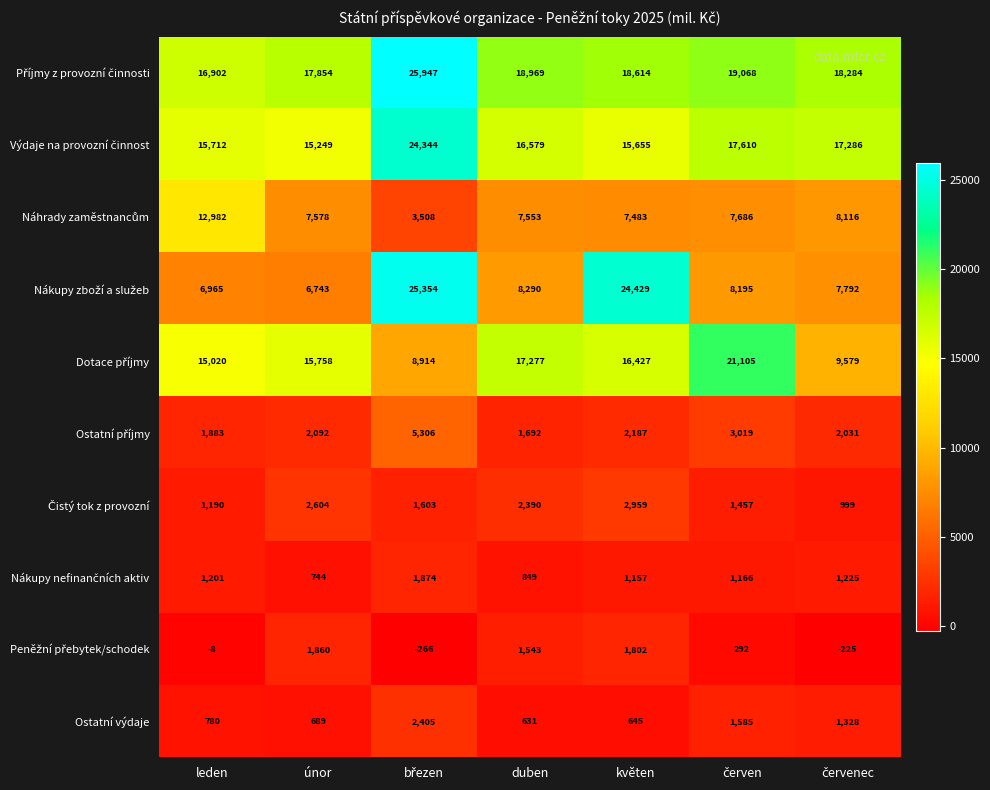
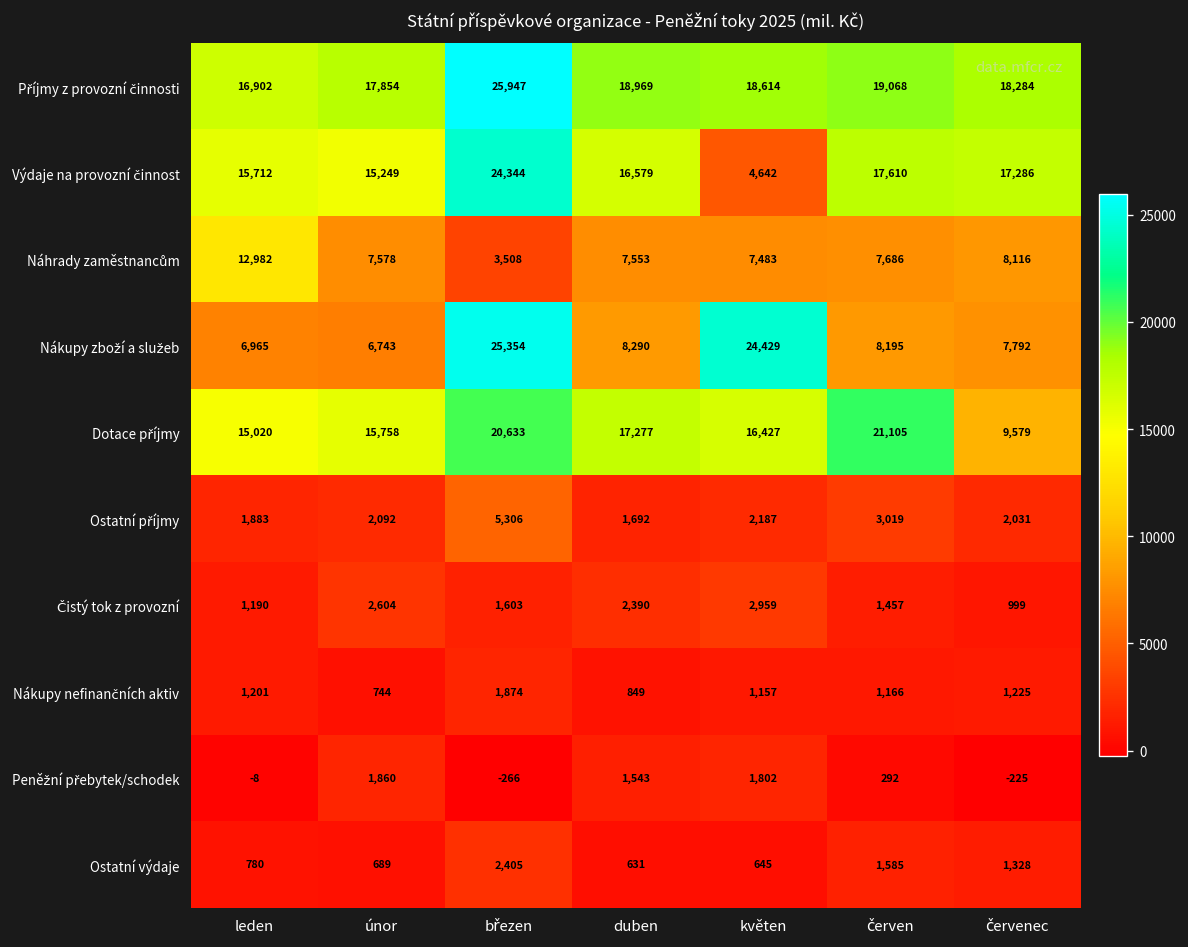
Výdaje na provozní činnost, květen: 15,655 -> 4,642
Dotace příjmy, březen: 8,914 -> 20,633
